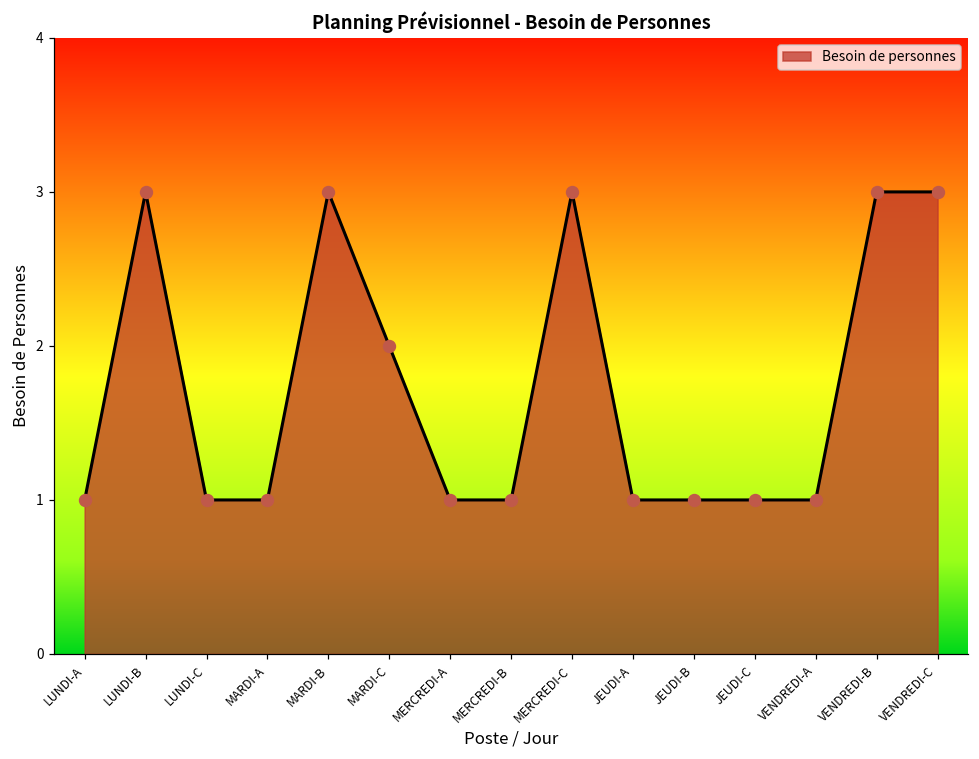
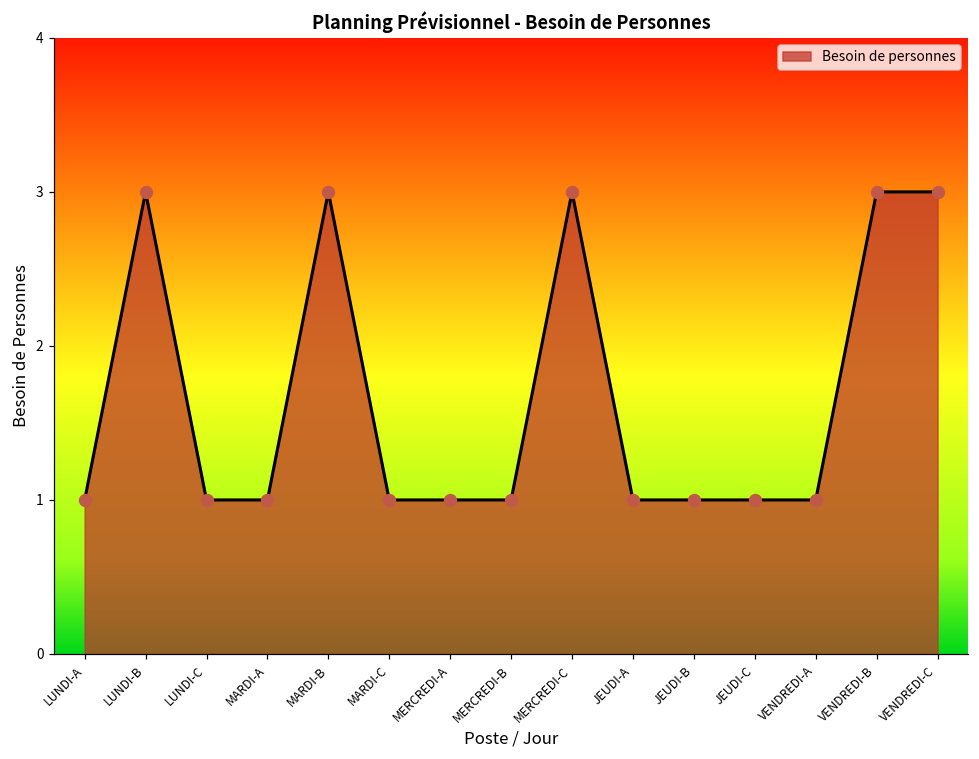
MARDI-C: 2 -> 1
